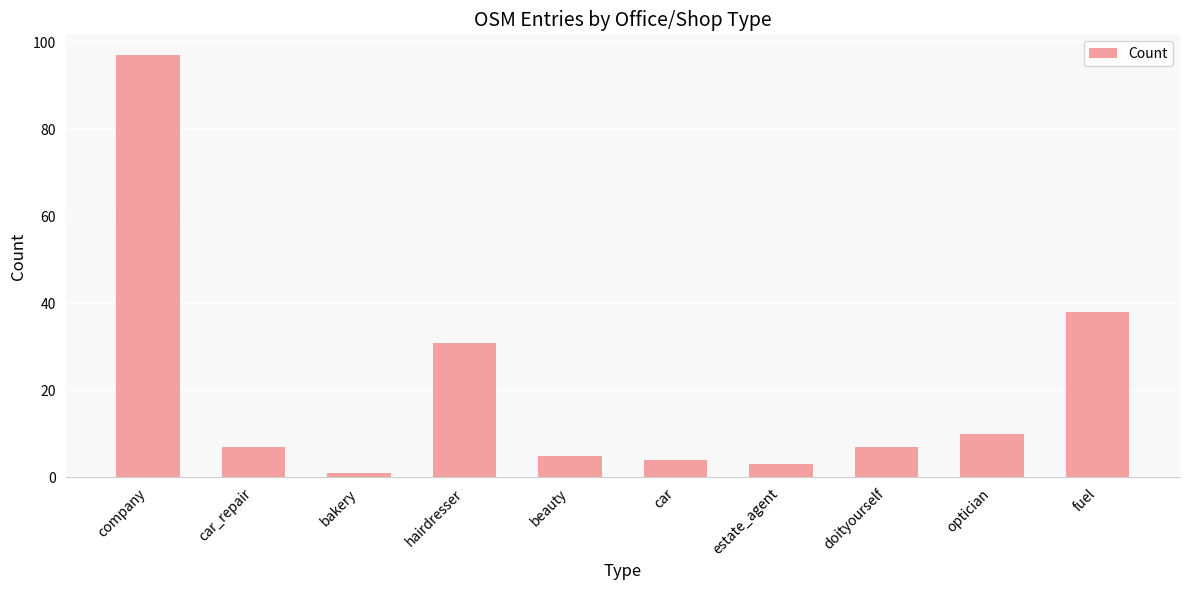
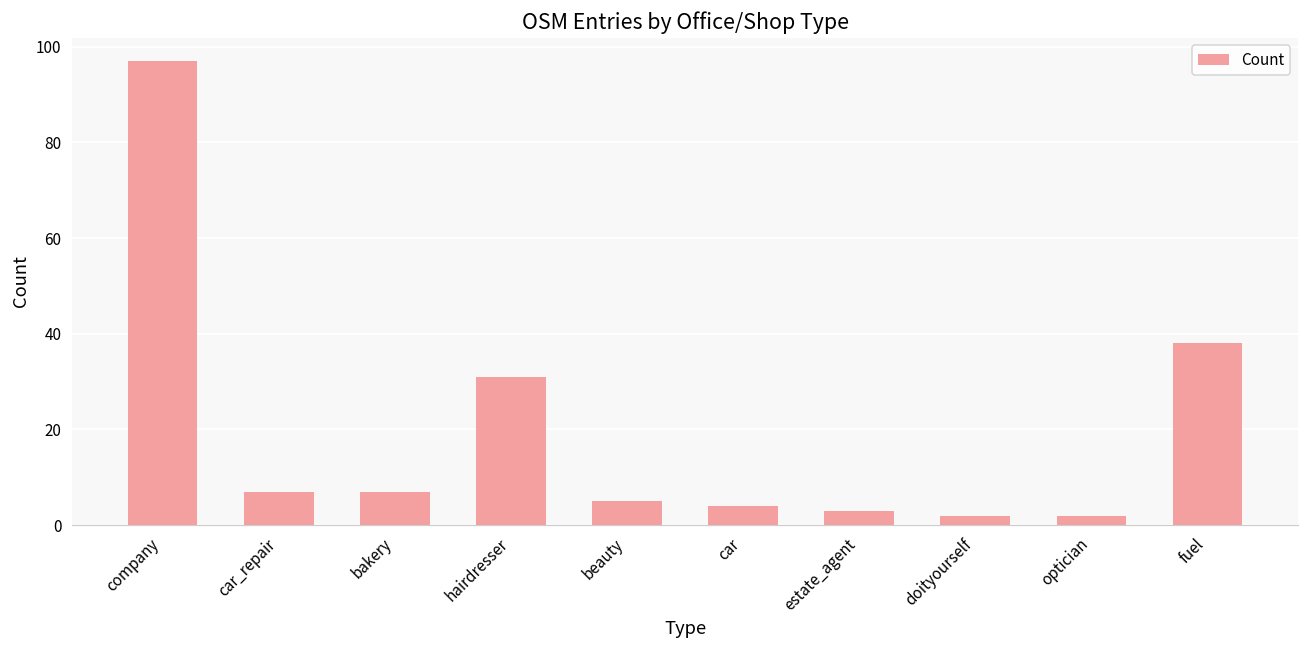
bakery: 1 -> 7
doityourself: 7 -> 2
optician: 10 -> 2
